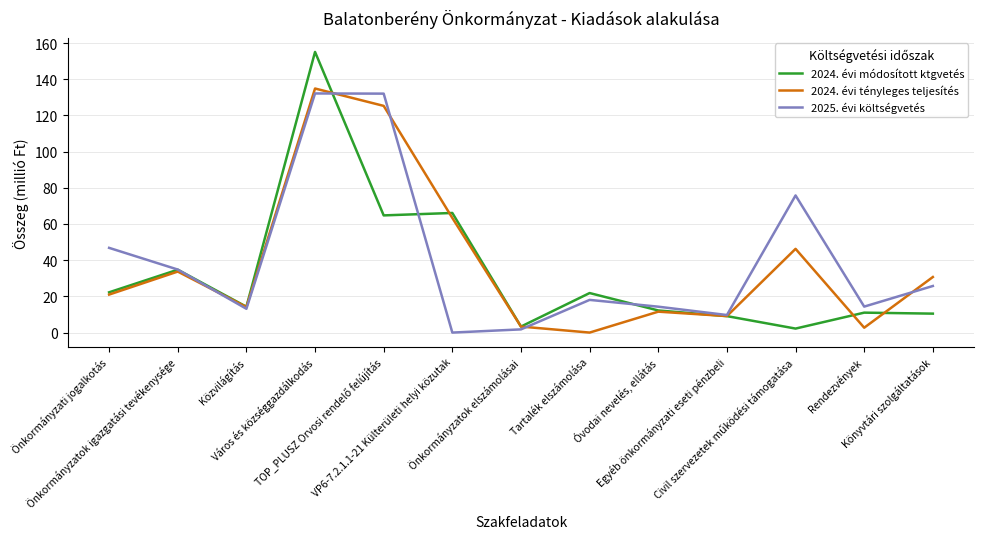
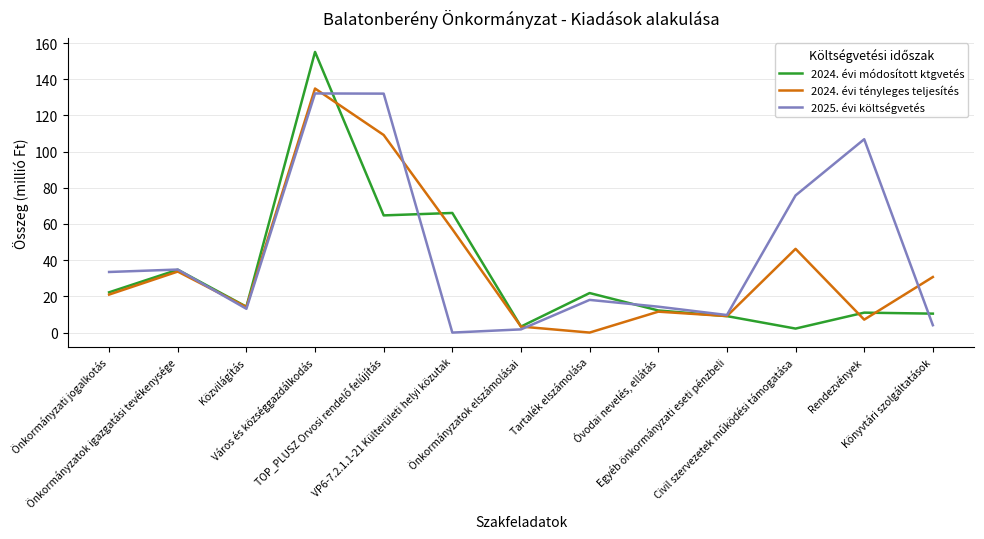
2025. évi költségvetés, Önkormányzati jogalkotás: 47 -> 33
2024. évi tényleges teljesítés, TOP_PLUSZ Orvosi rendelő felújítás: 125 -> 109
2024. évi tényleges teljesítés, VP6-7.2.1.1-21 Külterületi helyi közutak: 63 -> 57
2024. évi tényleges teljesítés, Rendezvények: 3 -> 7
2025. évi költségvetés, Rendezvények: 14 -> 107
2025. évi költségvetés, Könyvtári szolgáltatások: 26 -> 4
